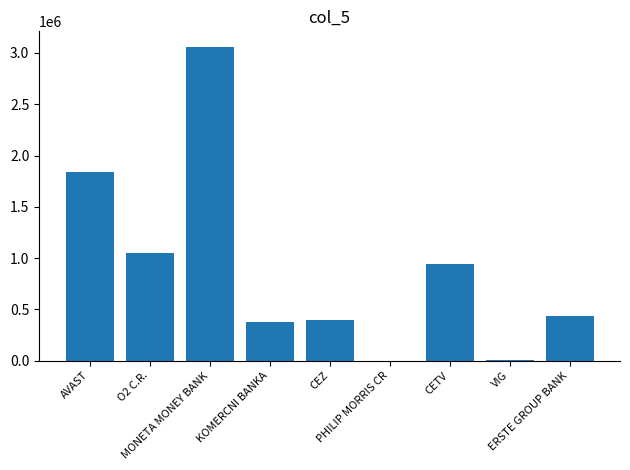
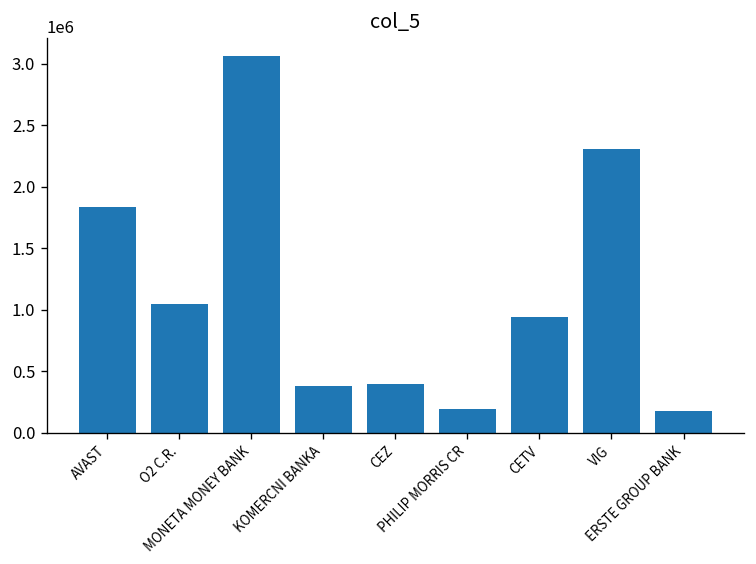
PHILIP MORRIS CR: 0 -> 200000
VIG: 0 -> 2300000
ERSTE GROUP BANK: 440000 -> 180000
